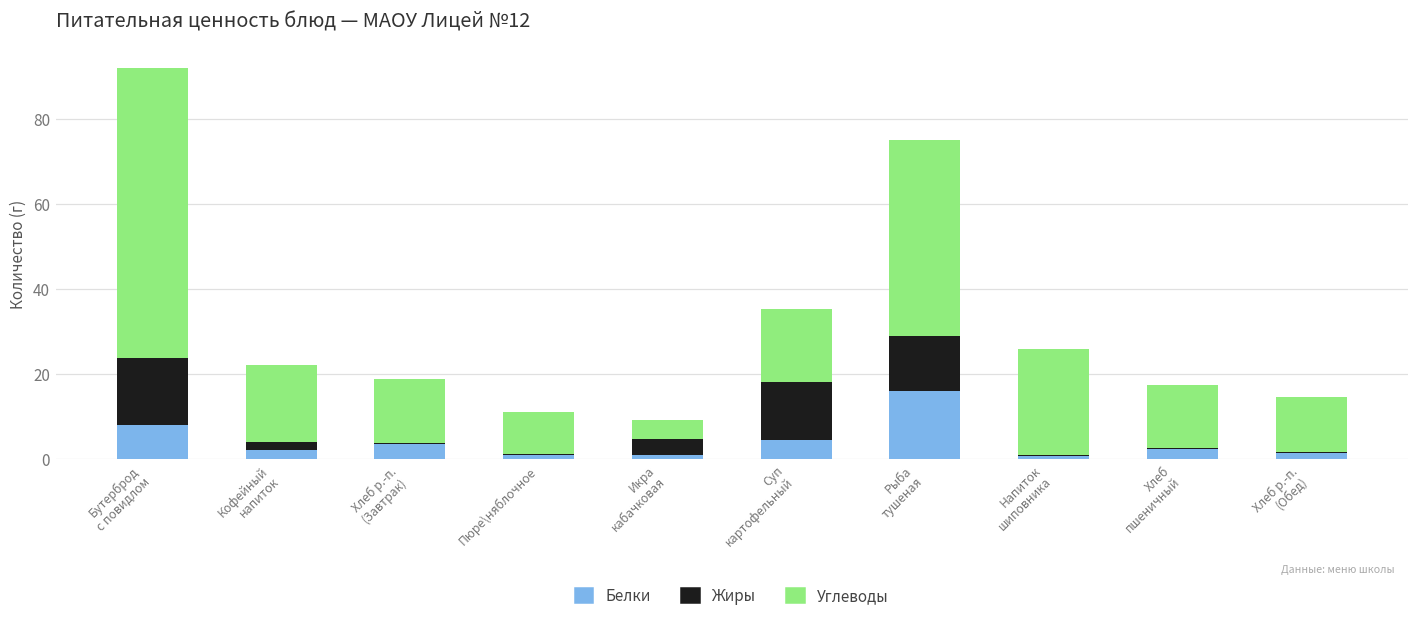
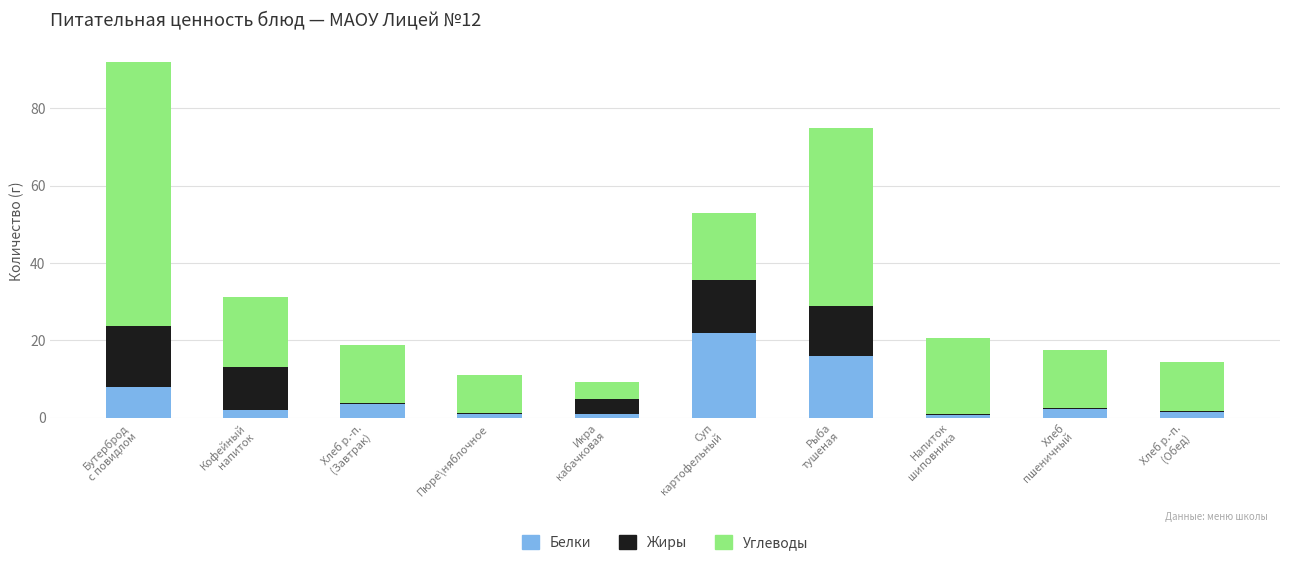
Жиры, Кофейный напиток: 2 -> 11
Белки, Суп картофельный: 4 -> 22
Углеводы, Напиток шиповника: 25 -> 20
